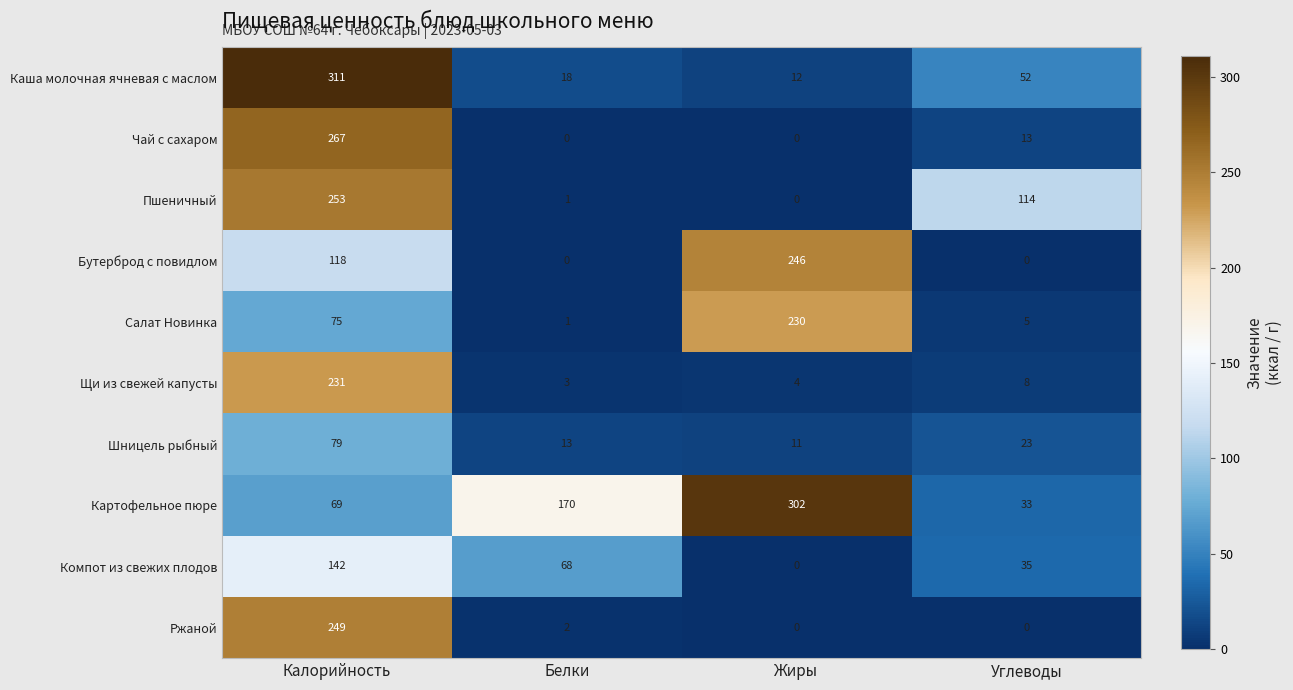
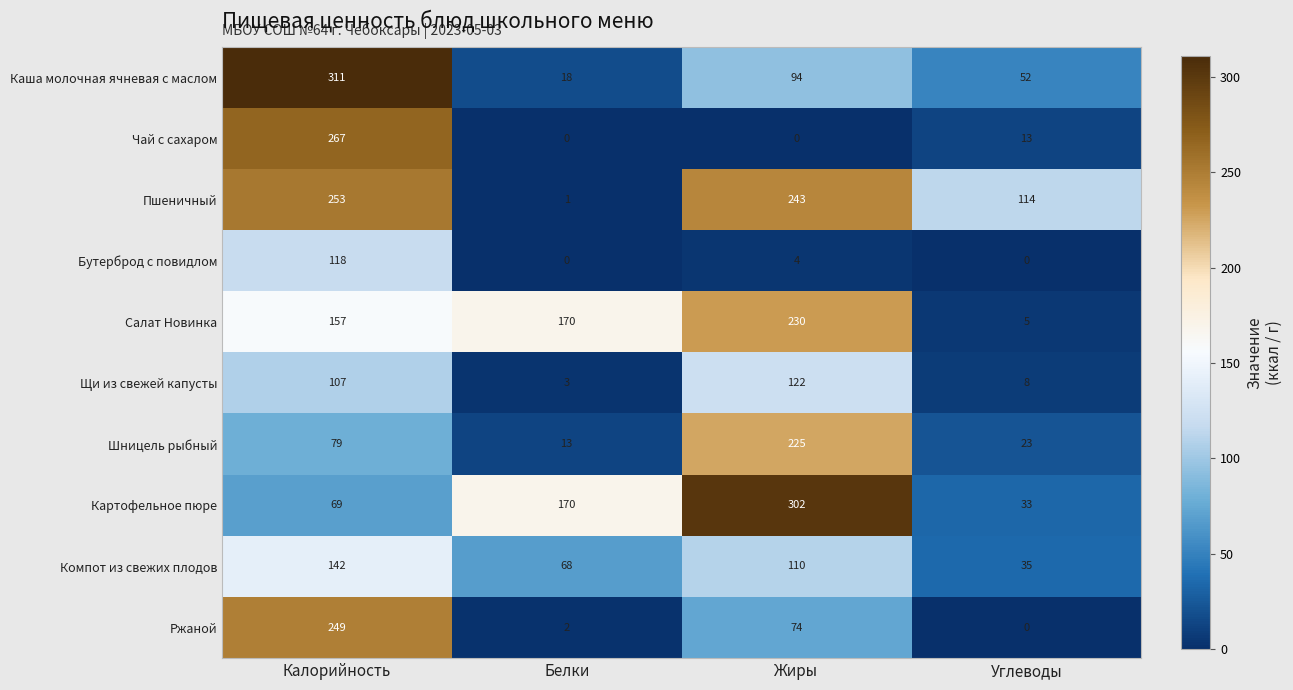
Каша молочная ячневая с маслом, Жиры: 12 -> 94
Пшеничный, Жиры: 0 -> 243
Бутерброд с повидлом, Жиры: 246 -> 4
Салат Новинка, Калорийность: 75 -> 157
Салат Новинка, Белки: 1 -> 170
Щи из свежей капусты, Калорийность: 231 -> 107
Щи из свежей капусты, Жиры: 4 -> 122
Шницель рыбный, Жиры: 11 -> 225
Компот из свежих плодов, Жиры: 0 -> 110
Ржаной, Жиры: 0 -> 74
